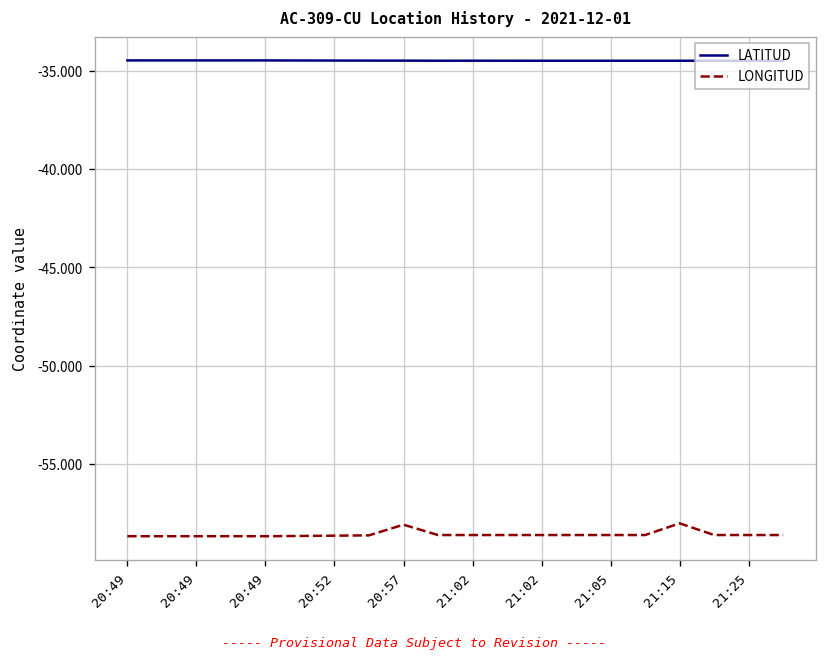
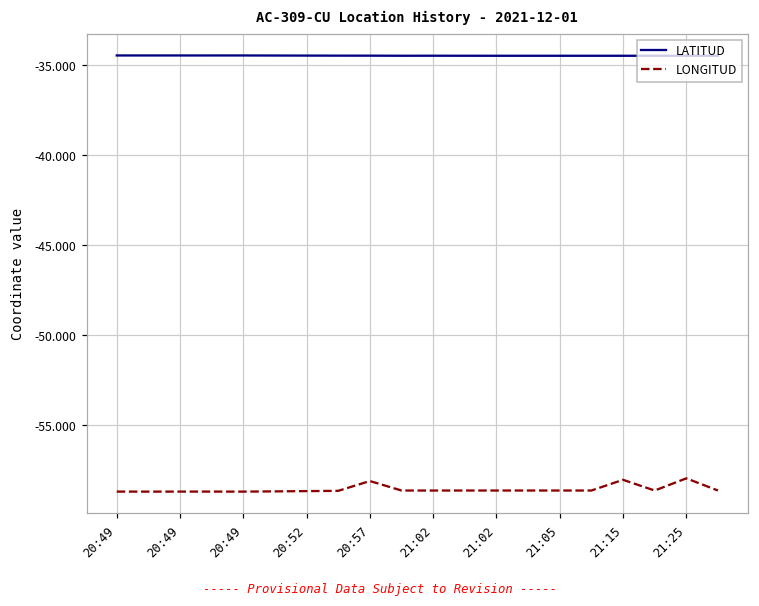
LONGITUD, 21:25: -58.6 -> -57.9
